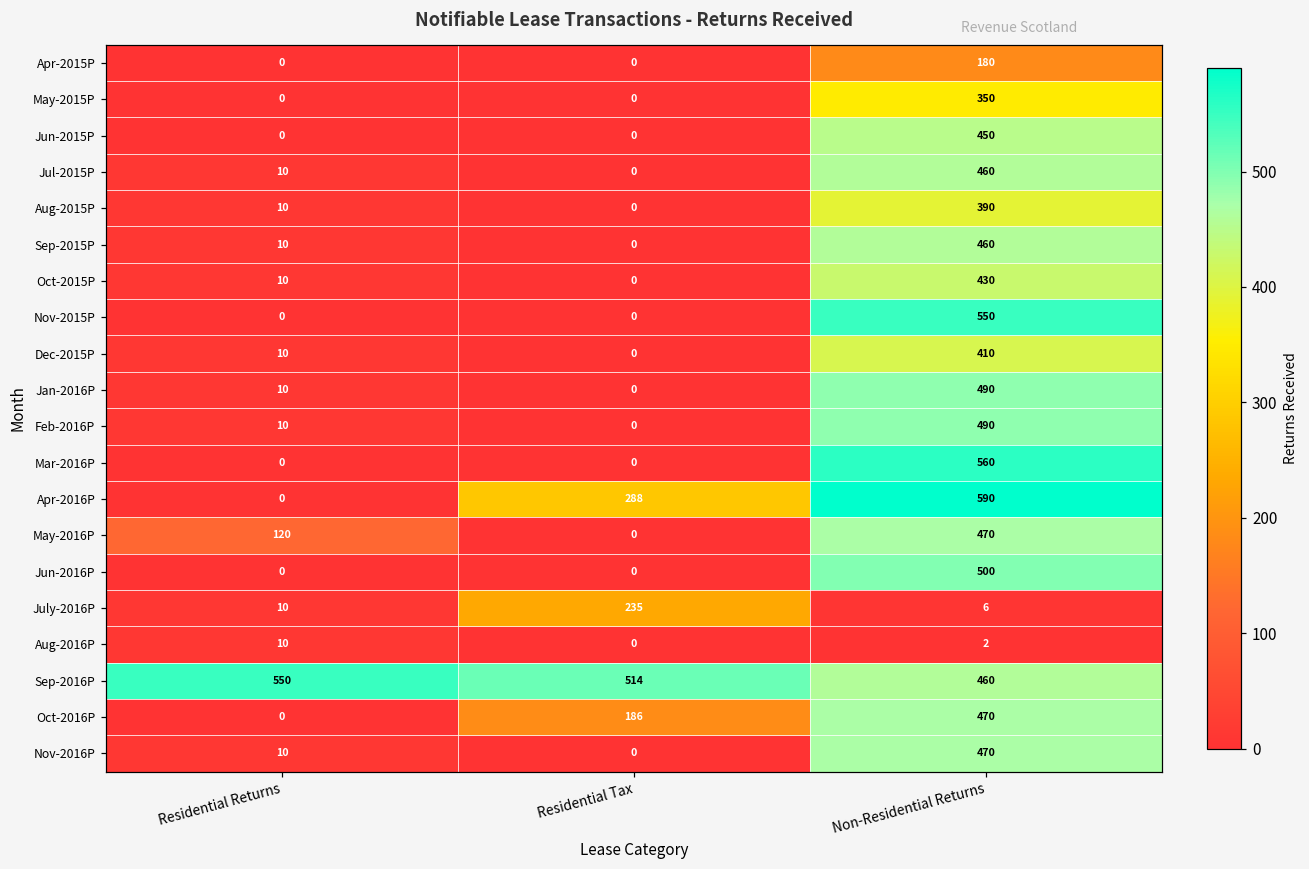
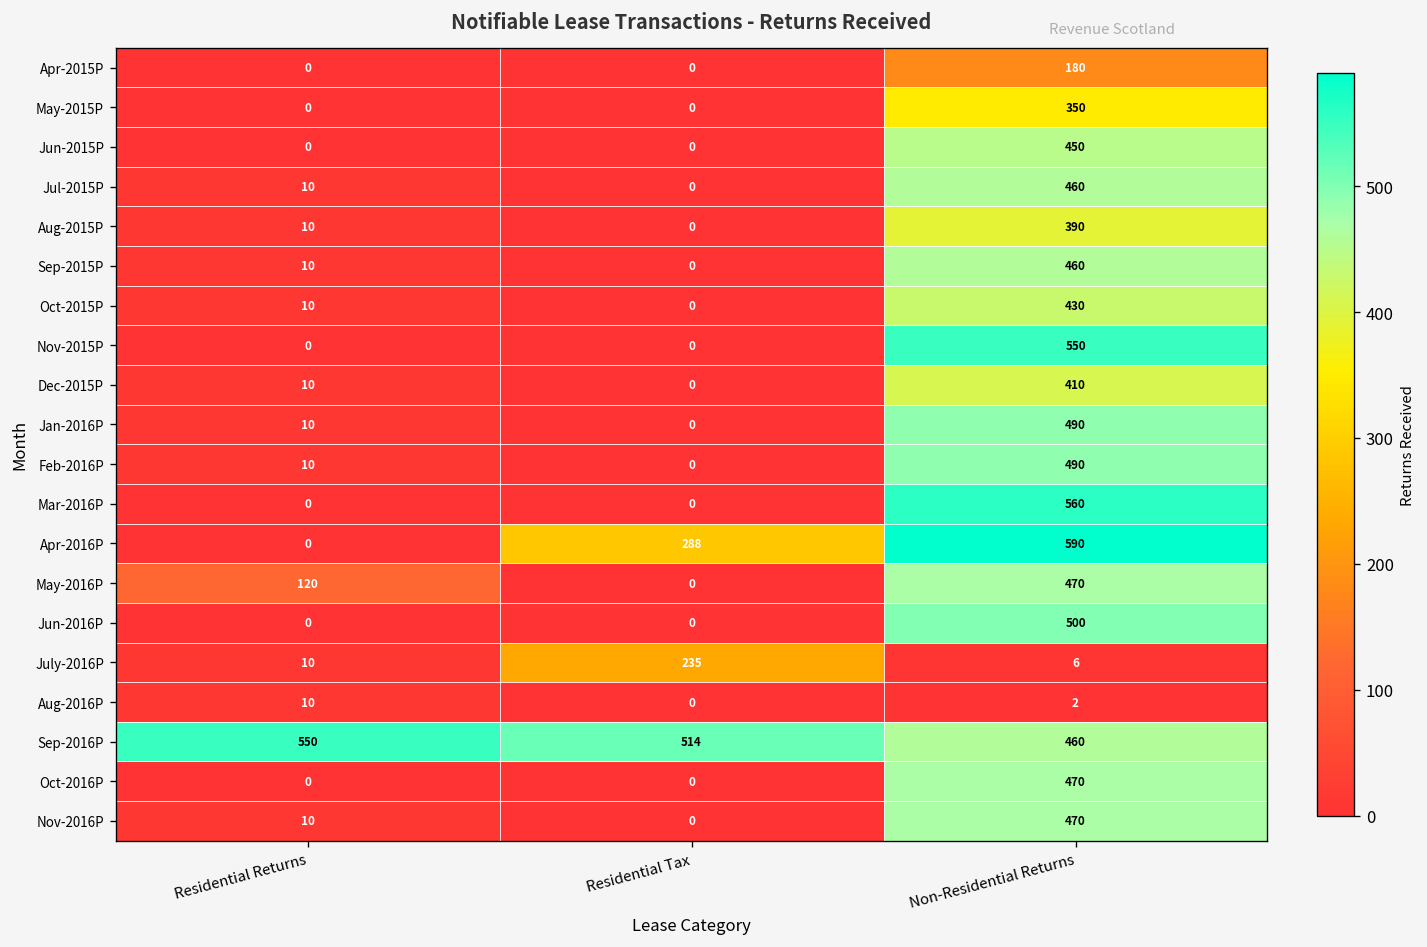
Oct-2016P, Residential Tax: 186 -> 0
